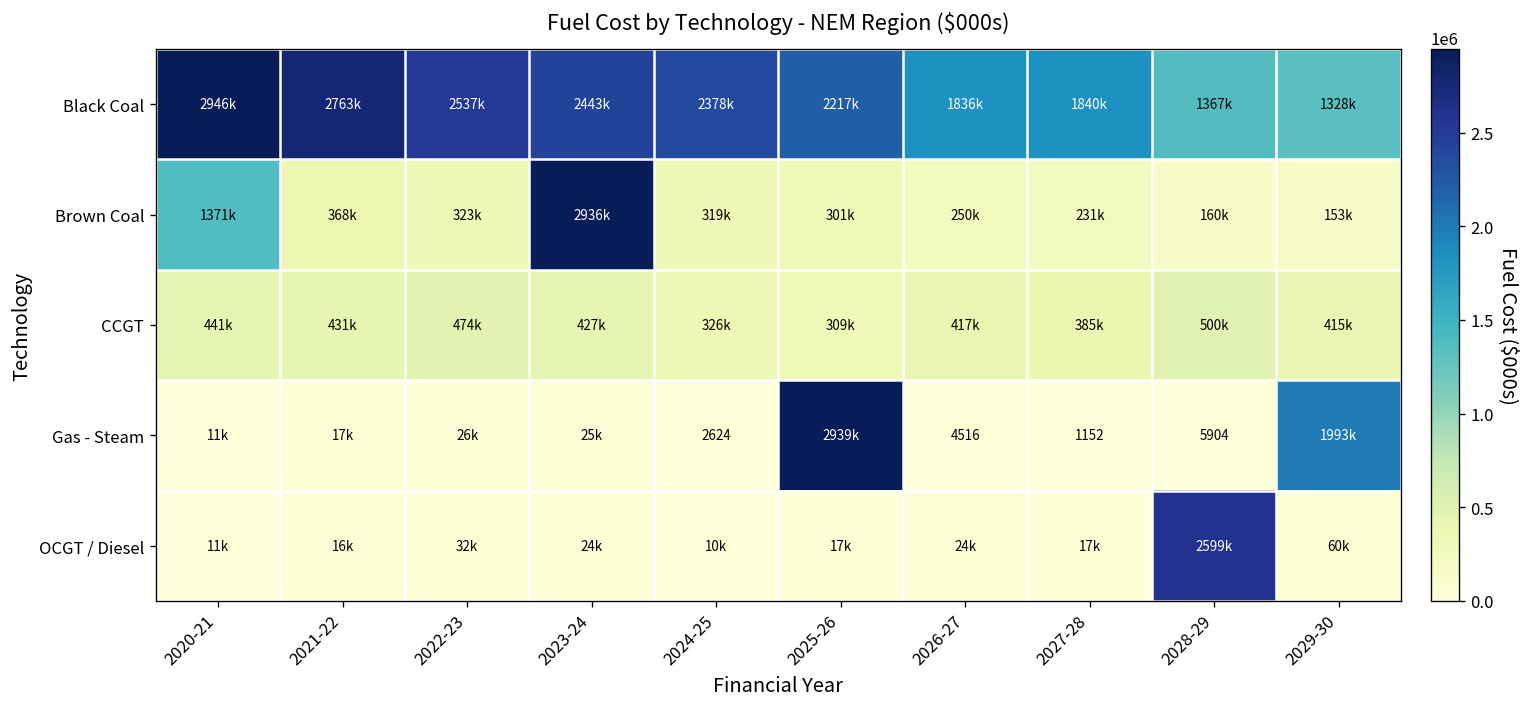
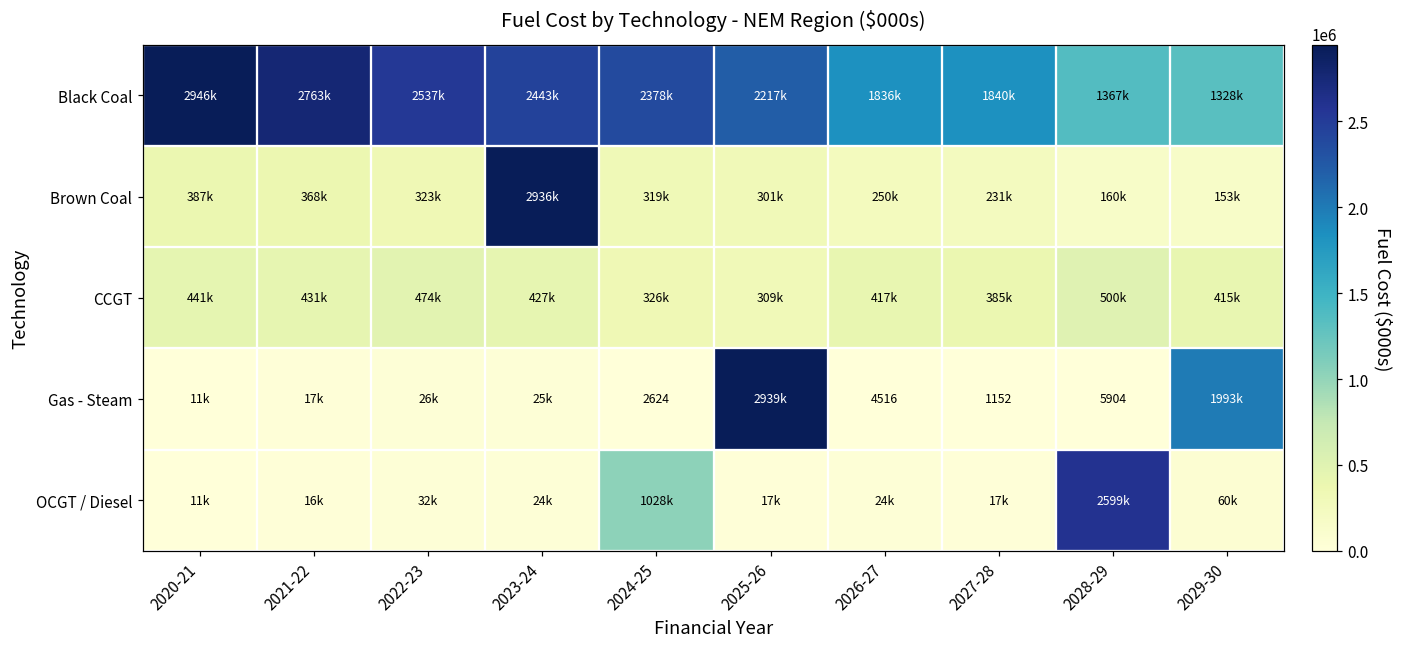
Brown Coal, 2020-21: 1371k -> 387k
OCGT / Diesel, 2024-25: 10k -> 1028k
